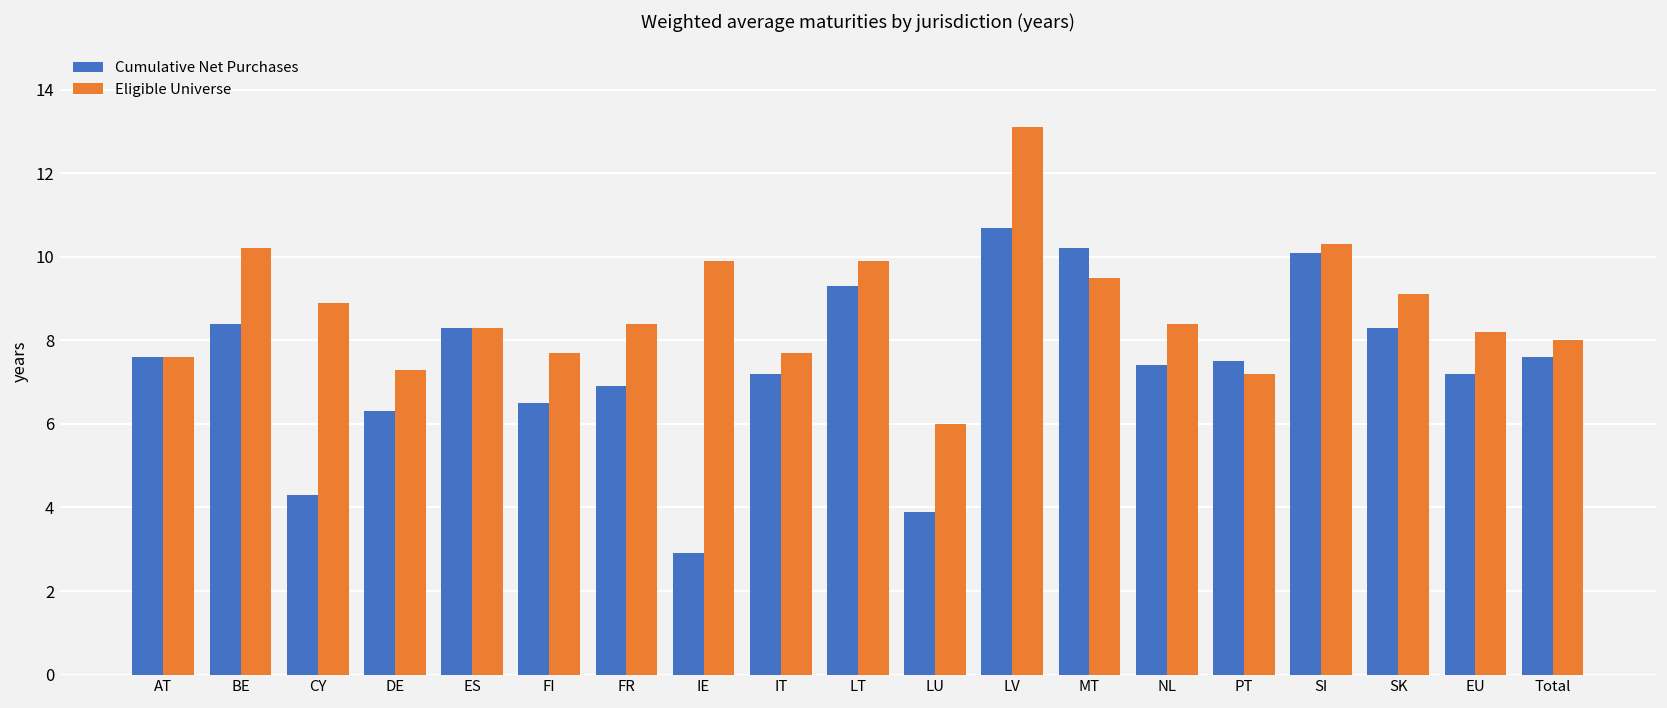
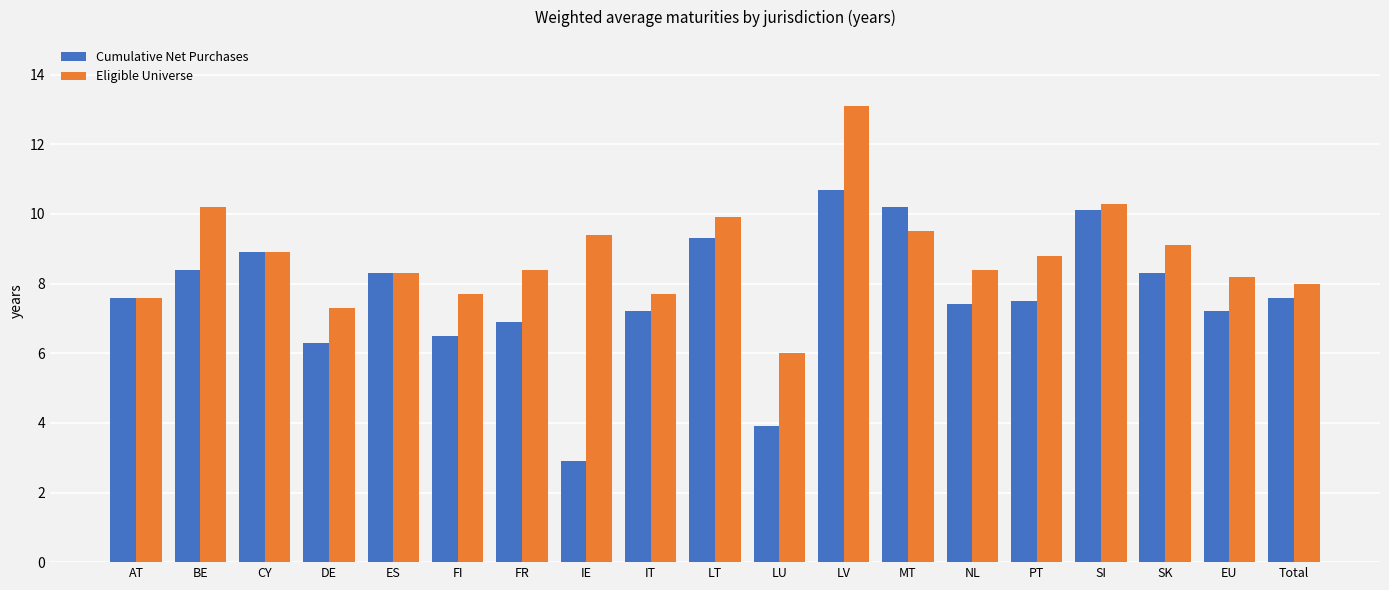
Cumulative Net Purchases, CY: 4.3 -> 8.9
Eligible Universe, IE: 9.9 -> 9.4
Eligible Universe, PT: 7.2 -> 8.8
